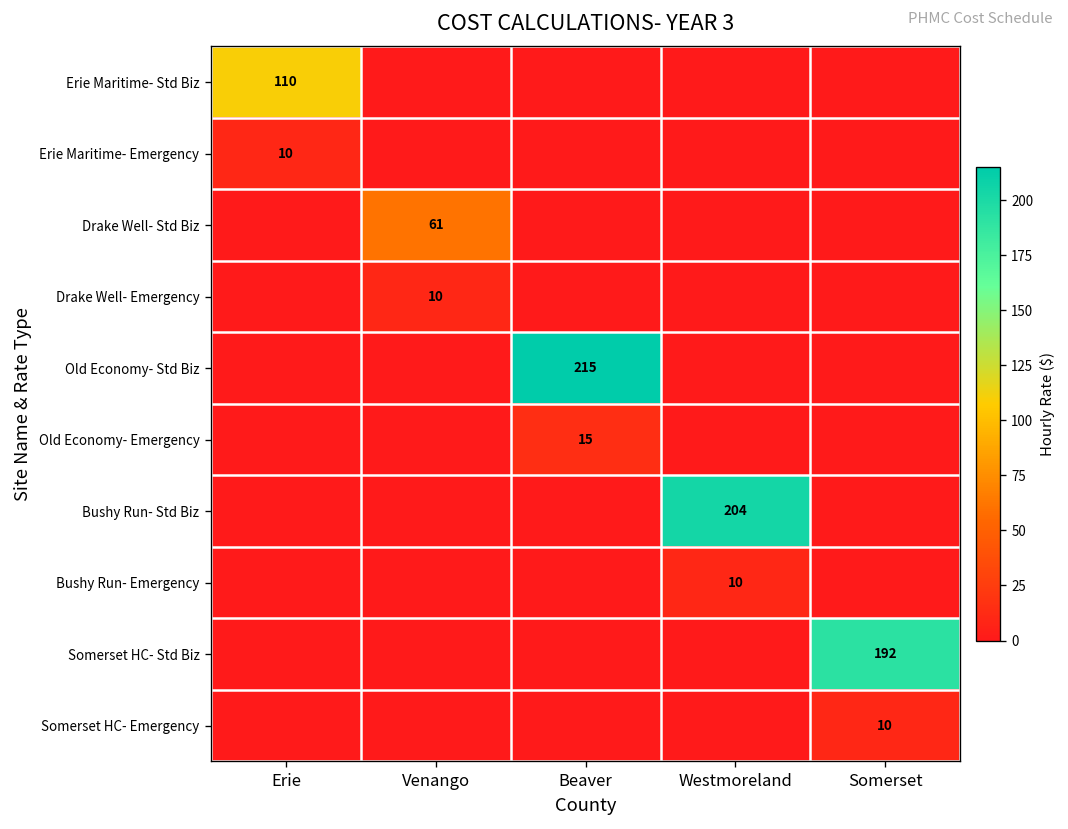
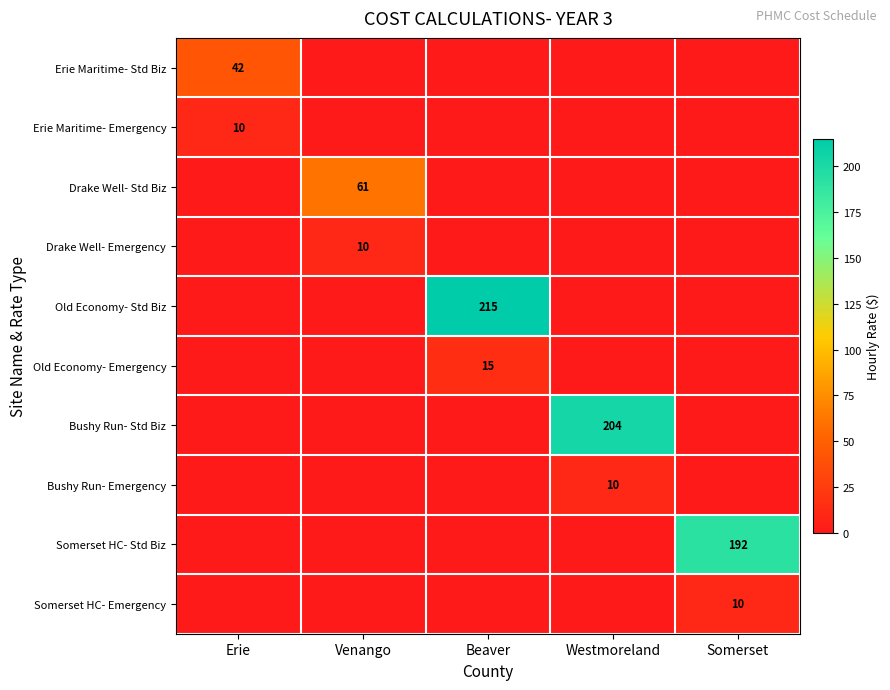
Erie Maritime- Std Biz, Erie: 110 -> 42
